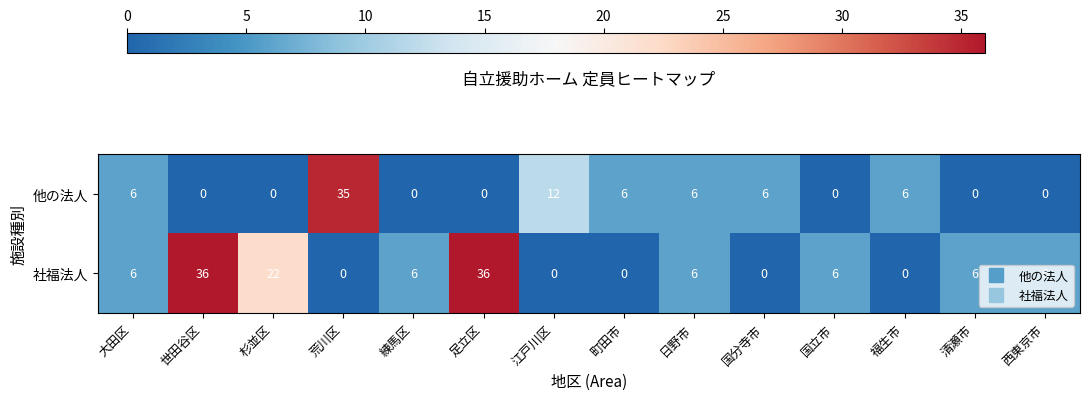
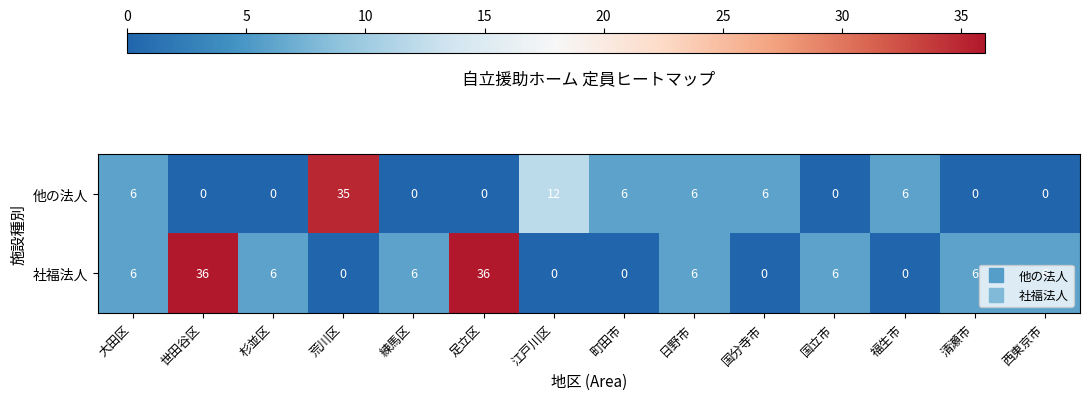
社福法人, 杉並区: 22 -> 6
